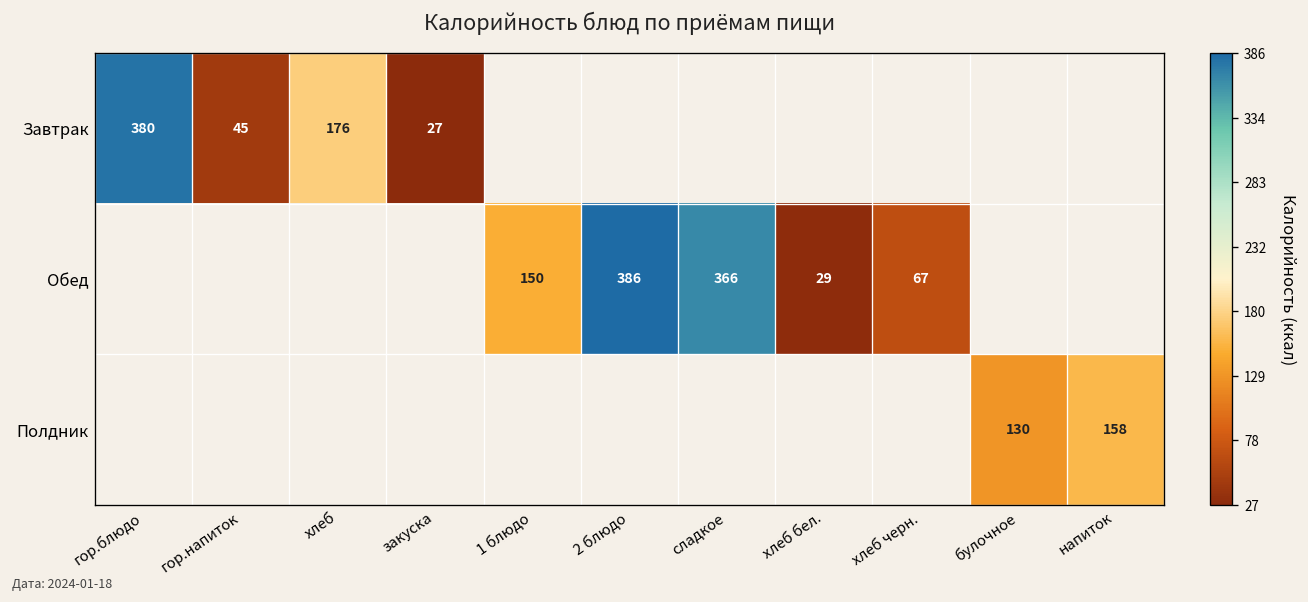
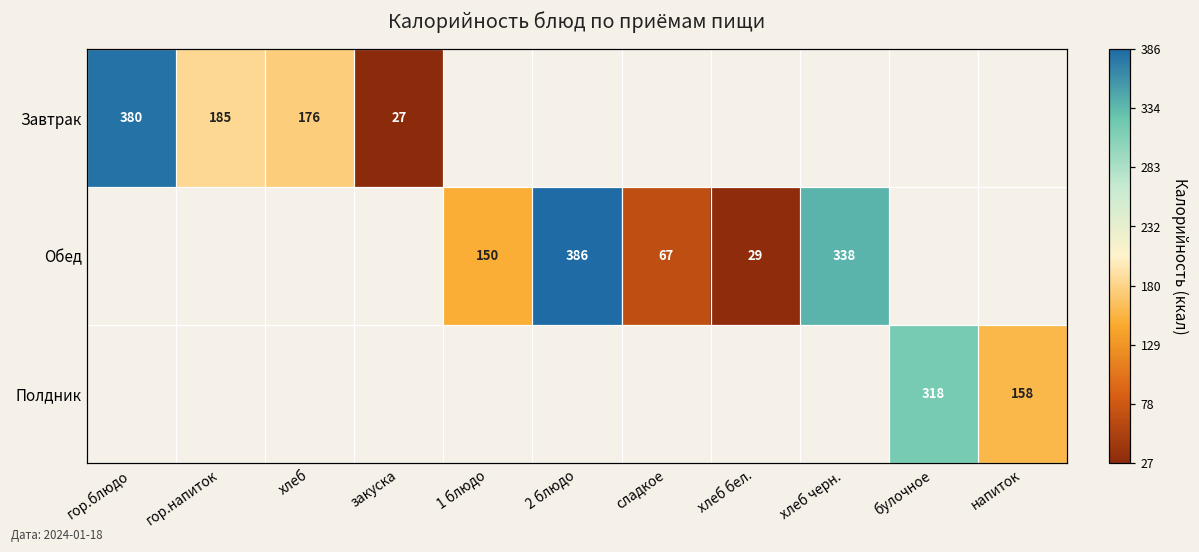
Завтрак, гор.напиток: 45 -> 185
Обед, сладкое: 366 -> 67
Обед, хлеб черн.: 67 -> 338
Полдник, булочное: 130 -> 318
